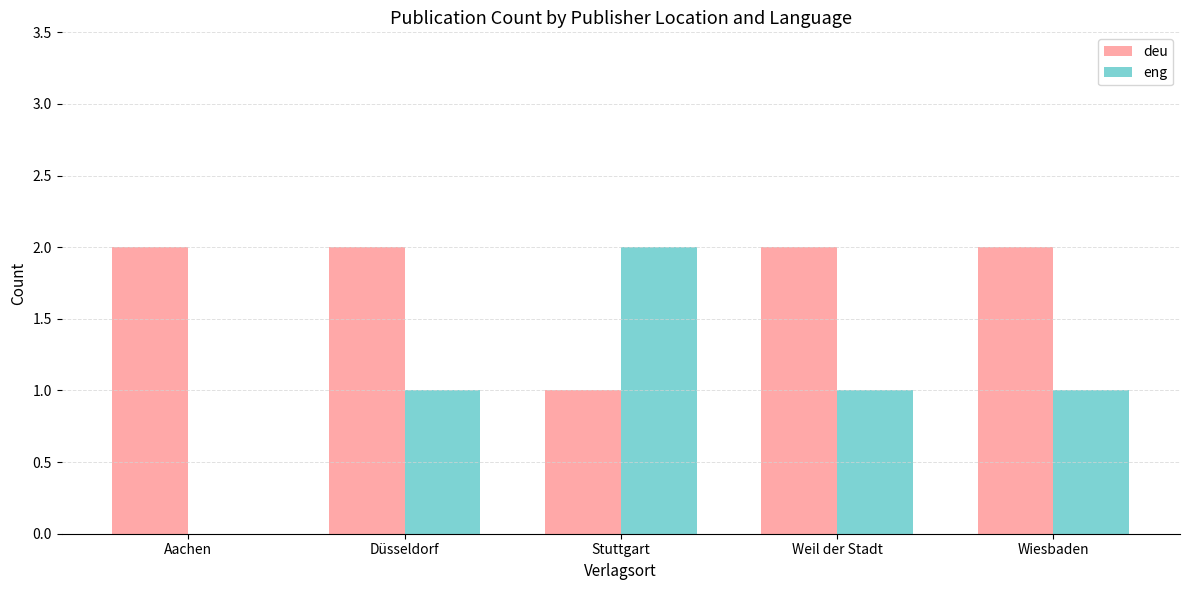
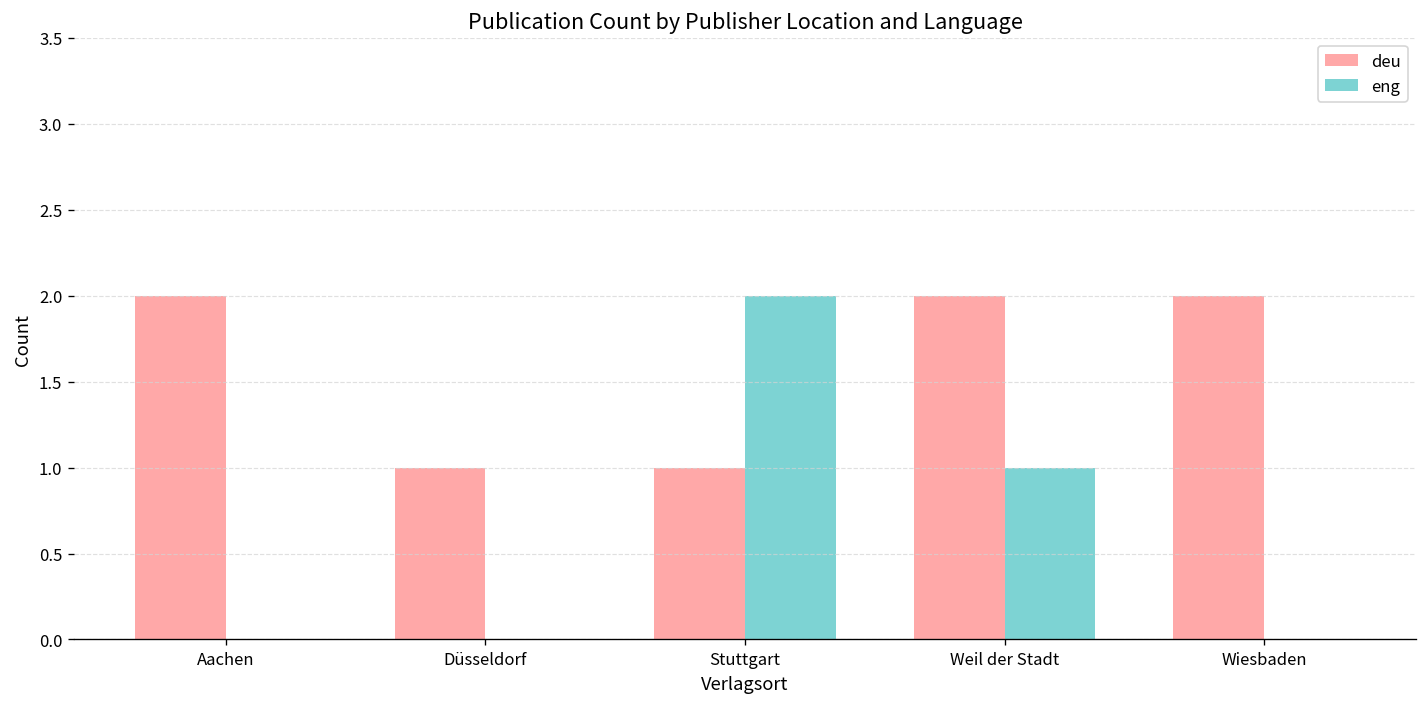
deu, Düsseldorf: 2 -> 1
eng, Düsseldorf: 1 -> 0
eng, Wiesbaden: 1 -> 0
